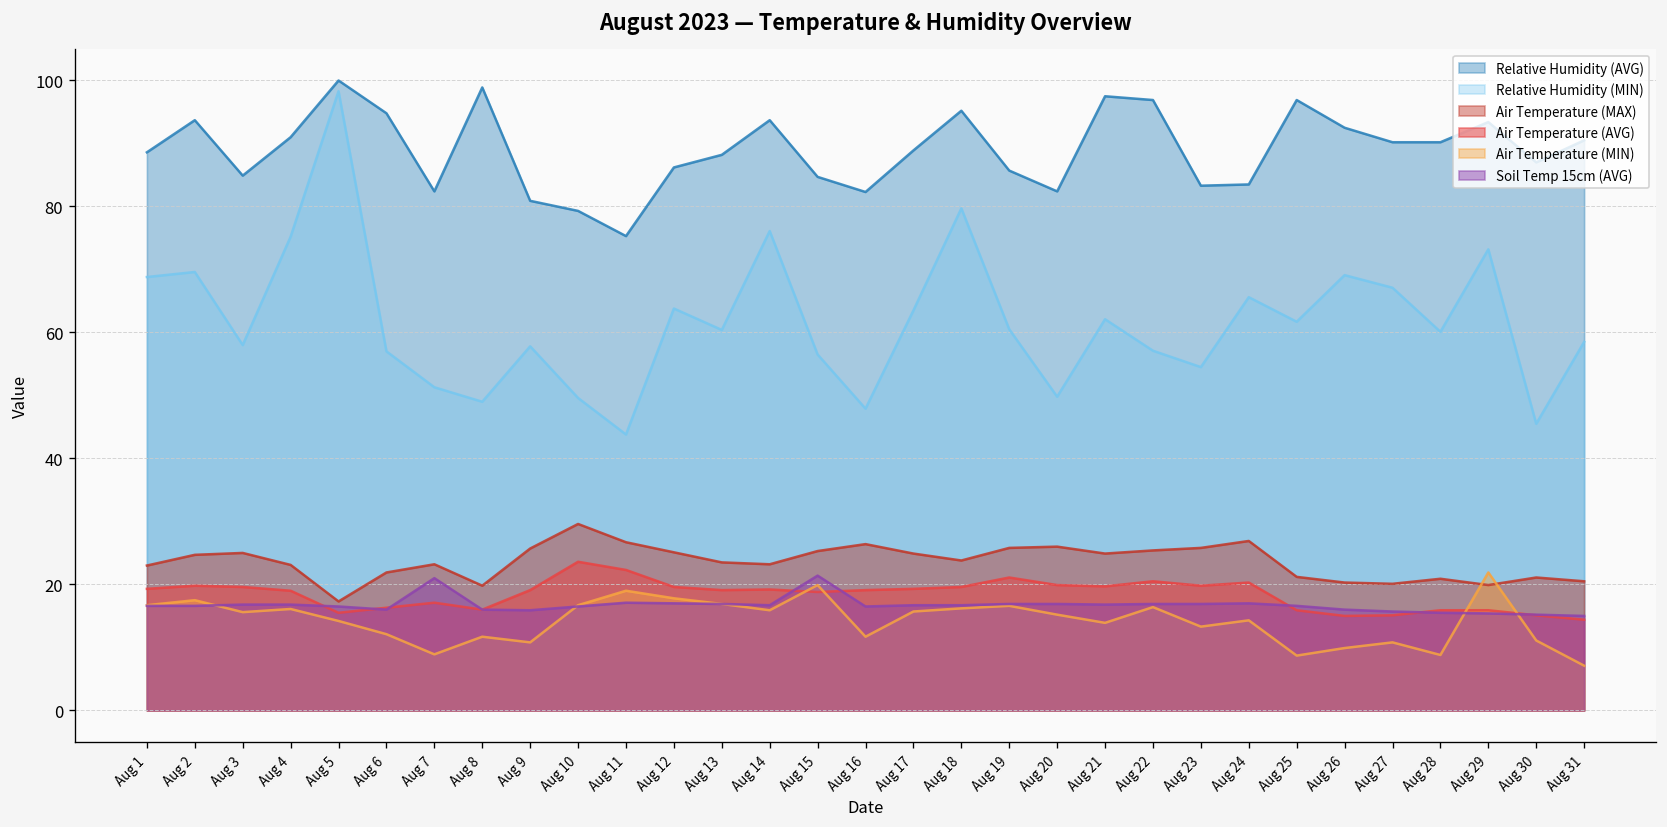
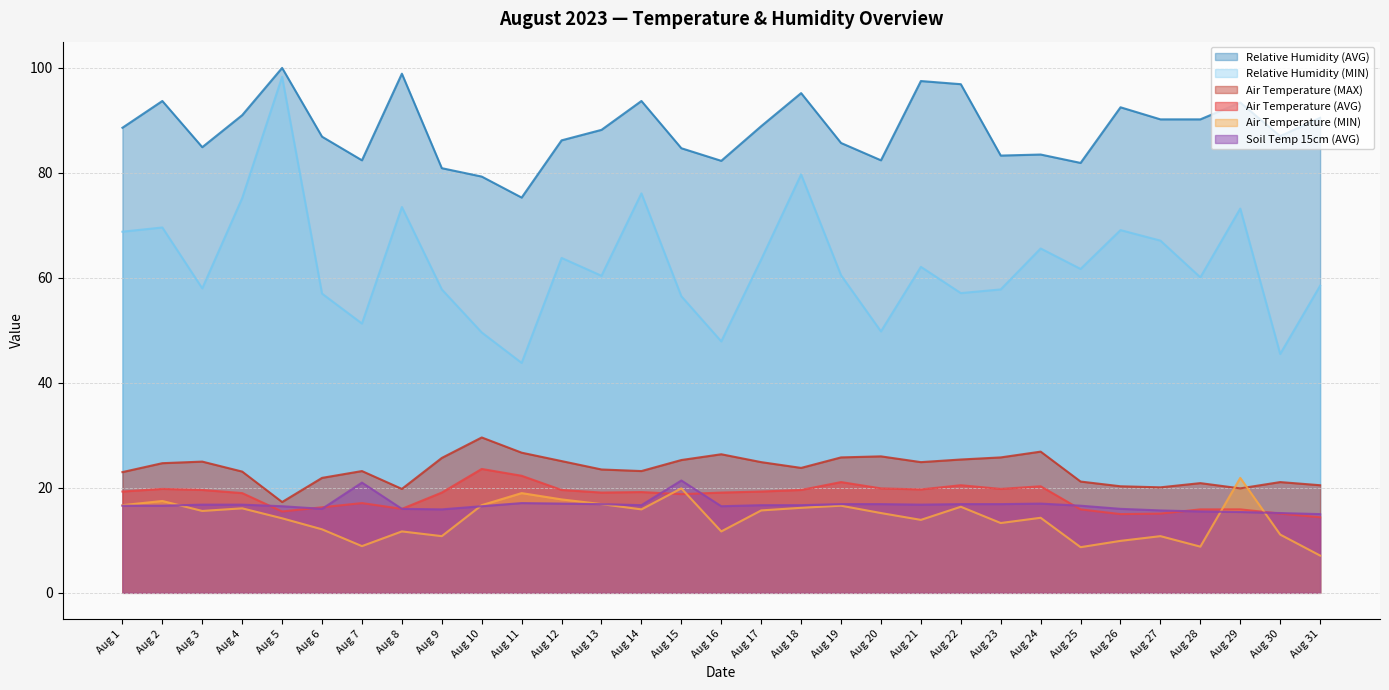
Relative Humidity (AVG), Aug 6: 95 -> 87
Relative Humidity (MIN), Aug 8: 49 -> 74
Relative Humidity (MIN), Aug 23: 55 -> 58
Relative Humidity (AVG), Aug 25: 97 -> 82
